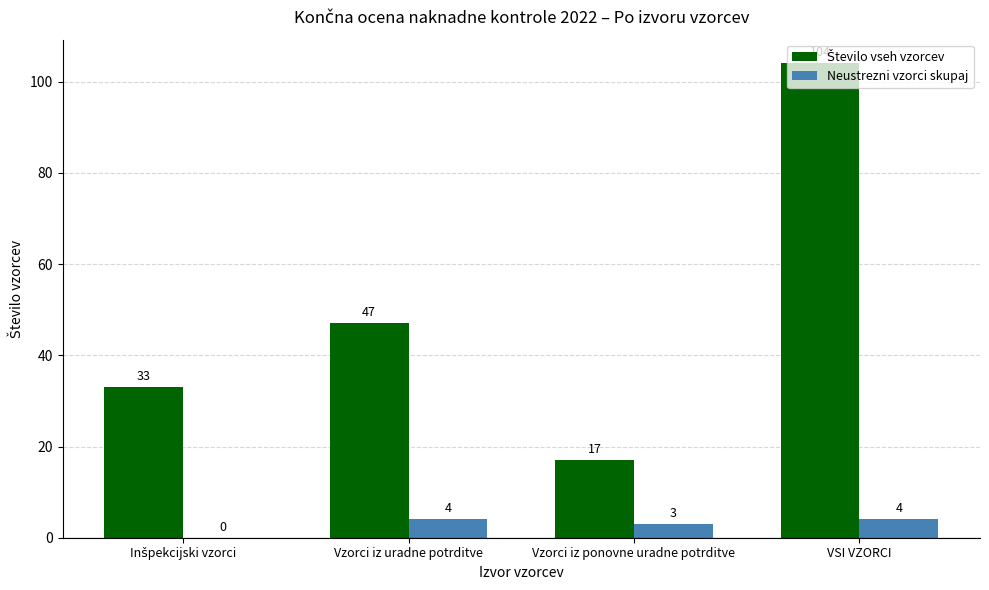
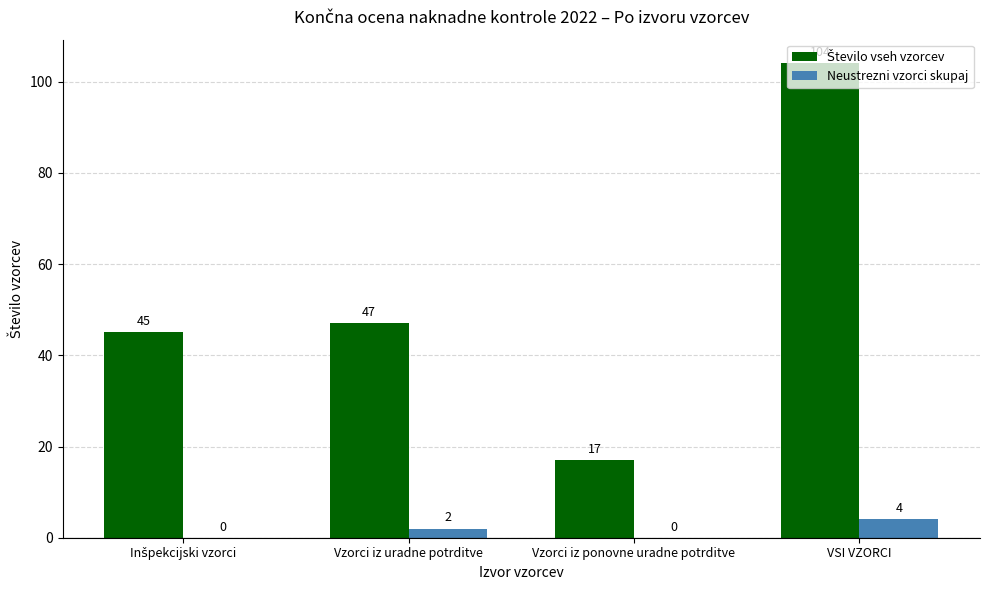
Število vseh vzorcev, Inšpekcijski vzorci: 33 -> 45
Neustrezni vzorci skupaj, Vzorci iz uradne potrditve: 4 -> 2
Neustrezni vzorci skupaj, Vzorci iz ponovne uradne potrditve: 3 -> 0
